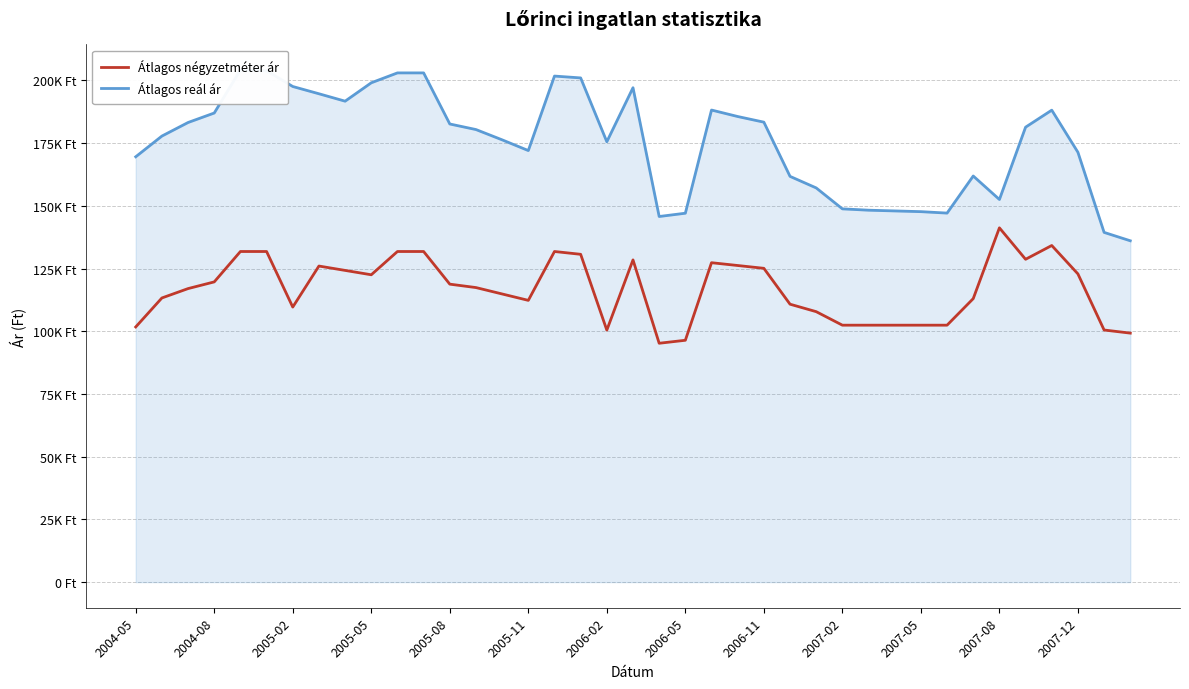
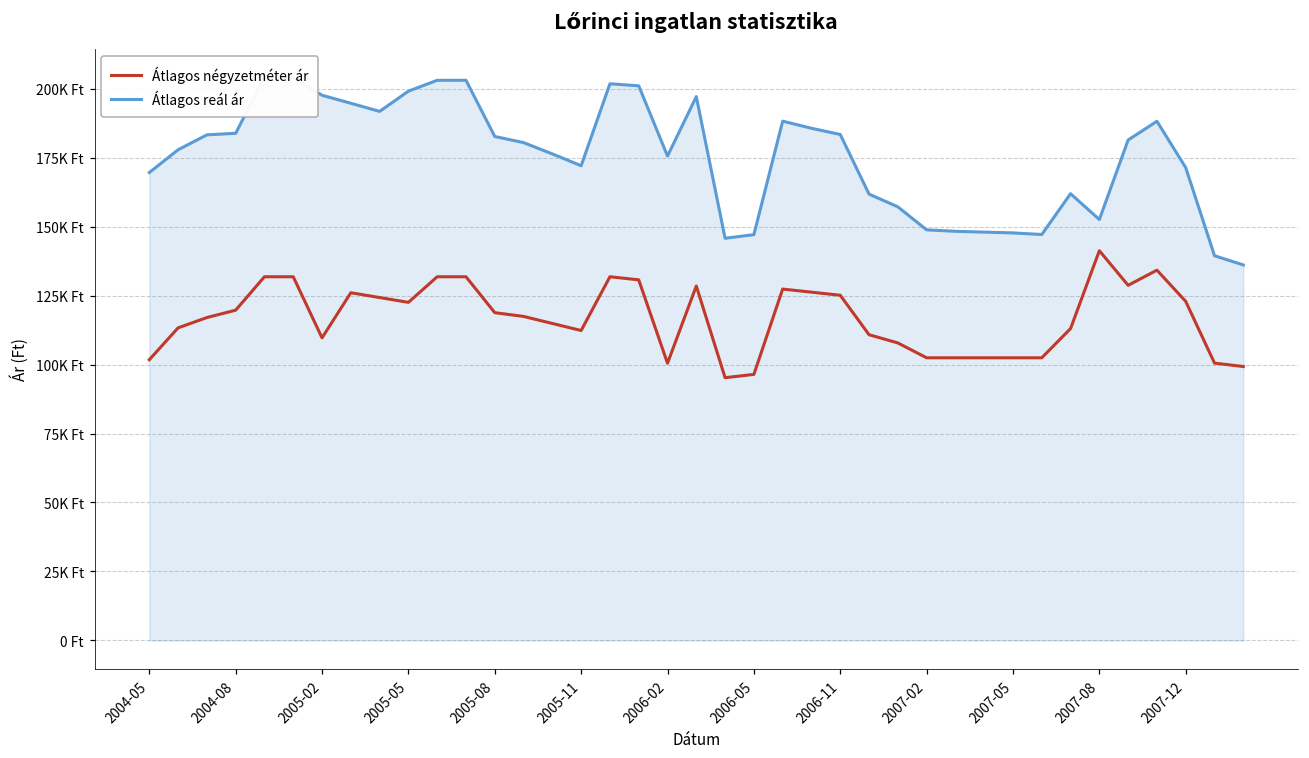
Átlagos reál ár, 2004-08: 187K Ft -> 184K Ft
